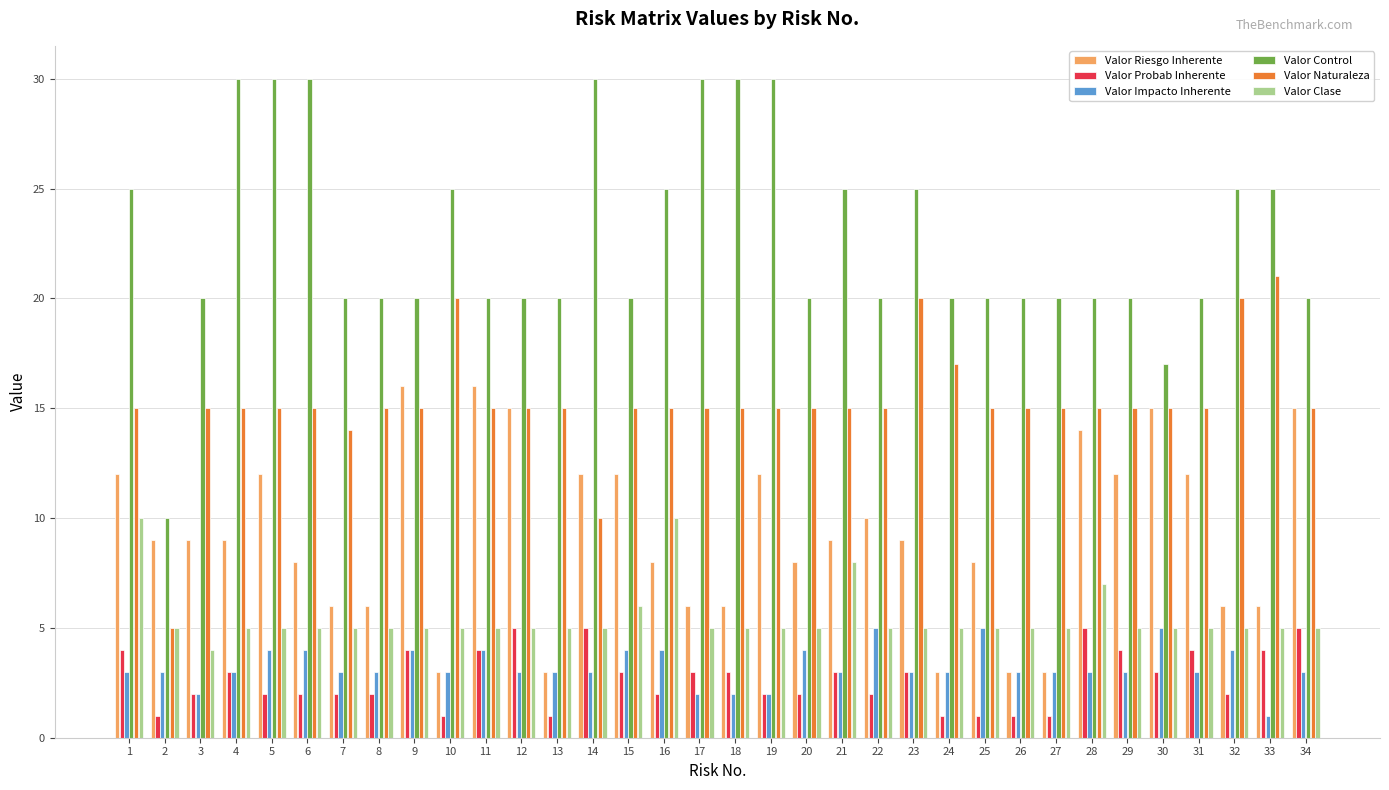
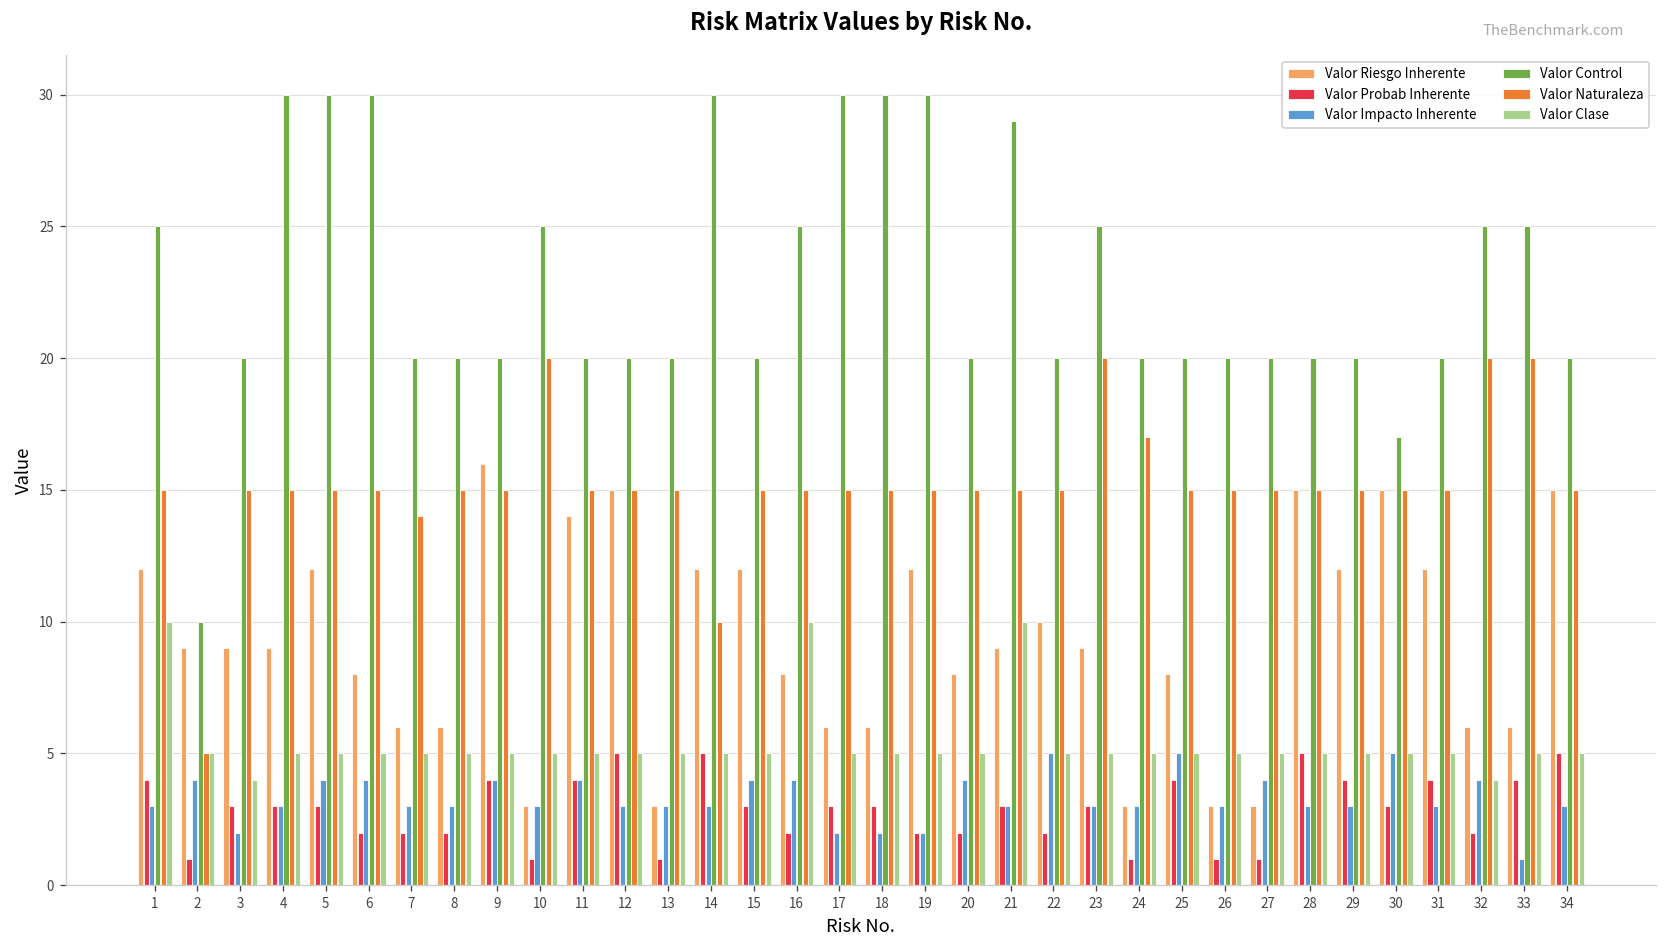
Valor Impacto Inherente, 2: 3 -> 4
Valor Probab Inherente, 3: 2 -> 3
Valor Probab Inherente, 5: 2 -> 3
Valor Riesgo Inherente, 11: 16 -> 14
Valor Clase, 15: 6 -> 5
Valor Control, 21: 25 -> 29
Valor Clase, 21: 8 -> 10
Valor Probab Inherente, 25: 1 -> 4
Valor Impacto Inherente, 27: 3 -> 4
Valor Riesgo Inherente, 28: 14 -> 15
Valor Clase, 28: 7 -> 5
Valor Clase, 32: 5 -> 4
Valor Naturaleza, 33: 21 -> 20
